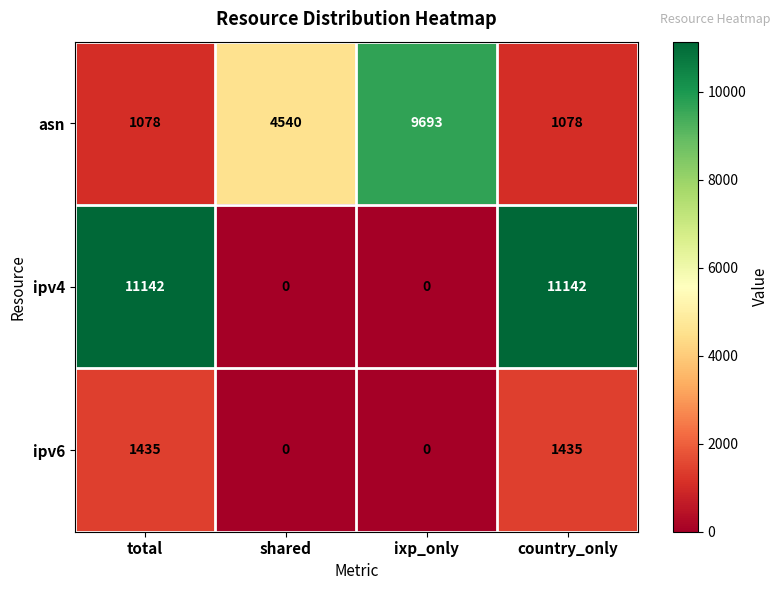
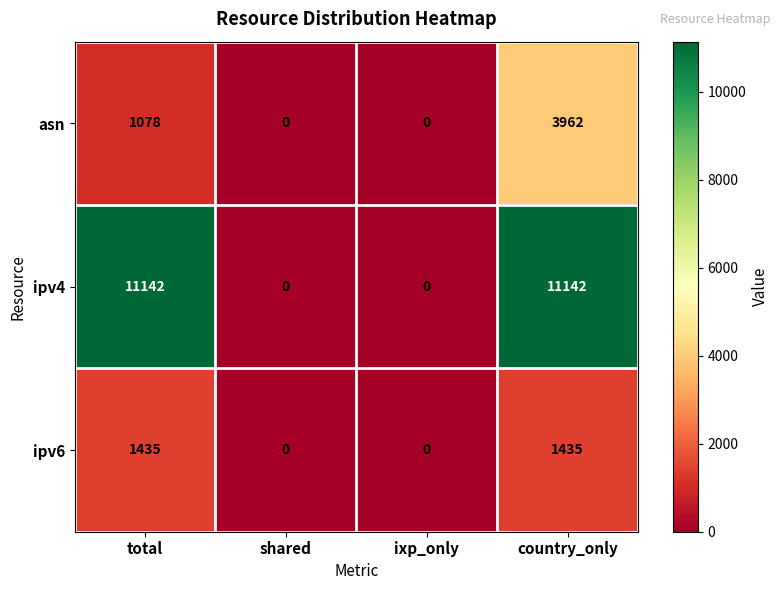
asn, shared: 4540 -> 0
asn, ixp_only: 9693 -> 0
asn, country_only: 1078 -> 3962
